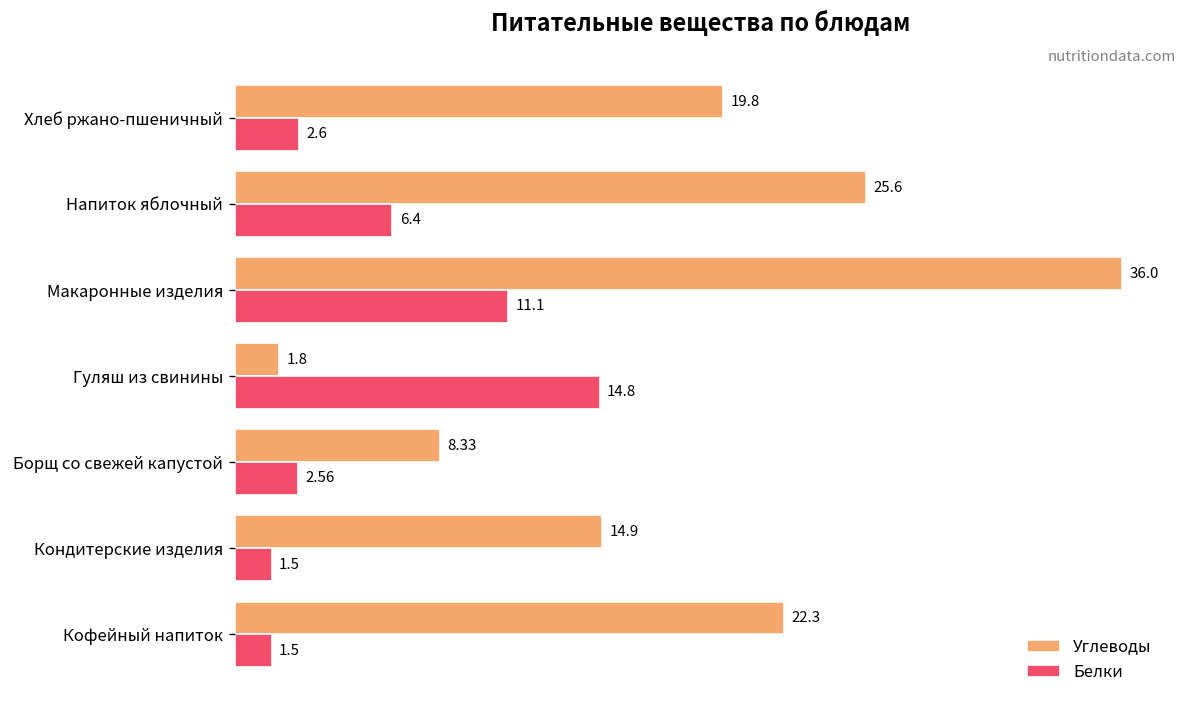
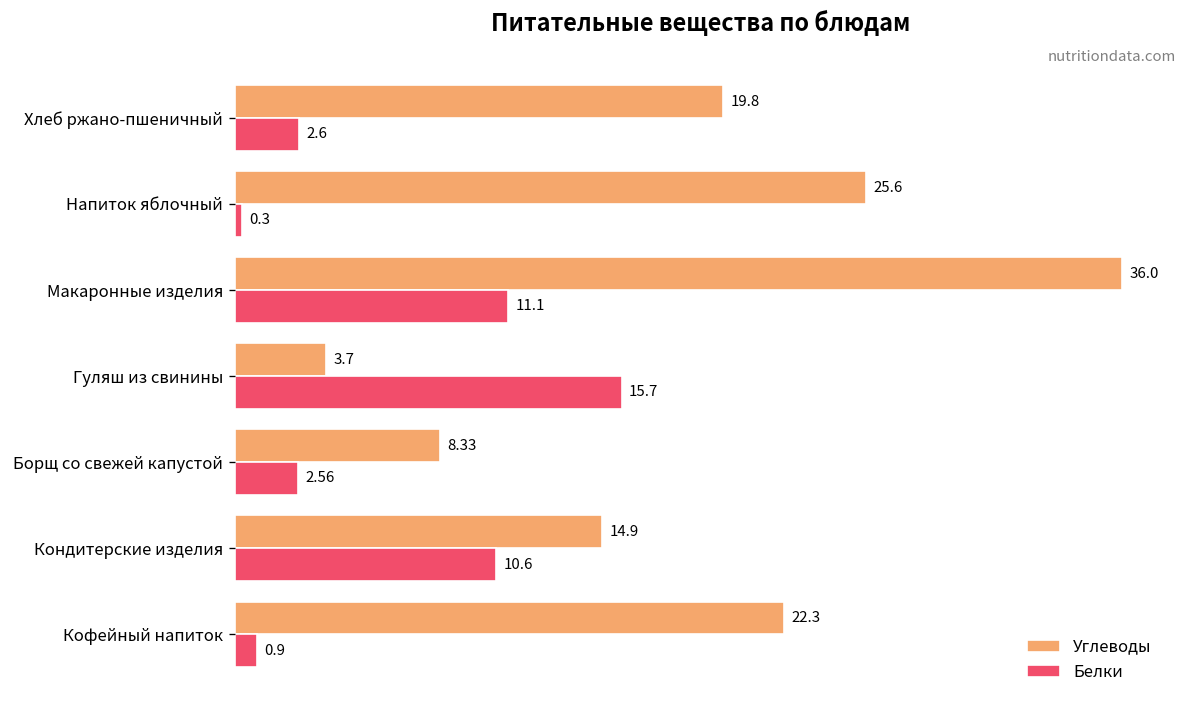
Белки, Напиток яблочный: 6.4 -> 0.3
Углеводы, Гуляш из свинины: 1.8 -> 3.7
Белки, Гуляш из свинины: 14.8 -> 15.7
Белки, Кондитерские изделия: 1.5 -> 10.6
Белки, Кофейный напиток: 1.5 -> 0.9
